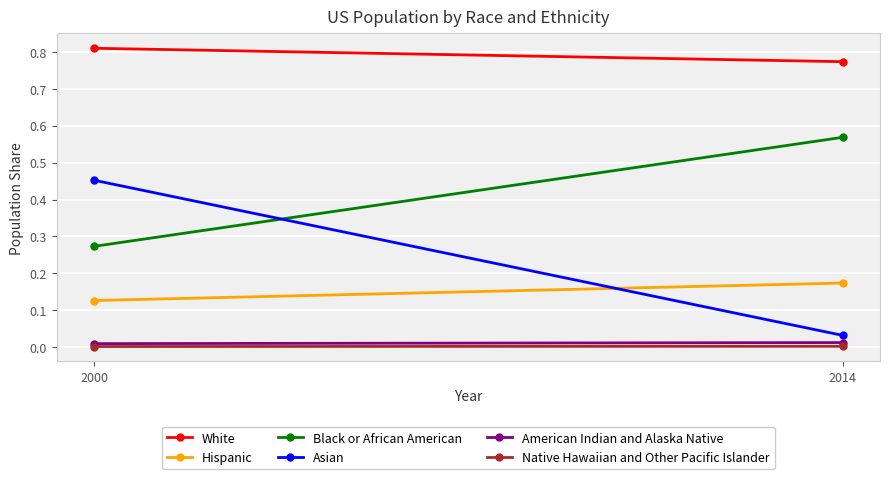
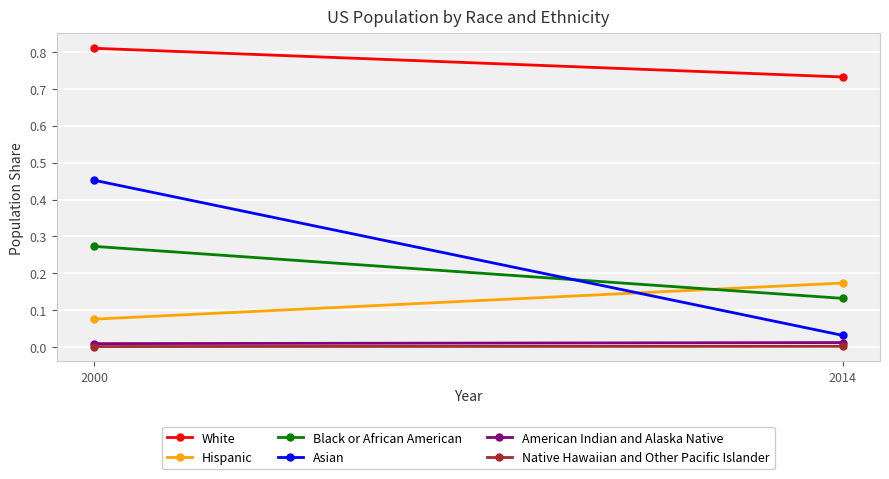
Hispanic, 2000: 0.13 -> 0.08
White, 2014: 0.77 -> 0.73
Black or African American, 2014: 0.57 -> 0.13
